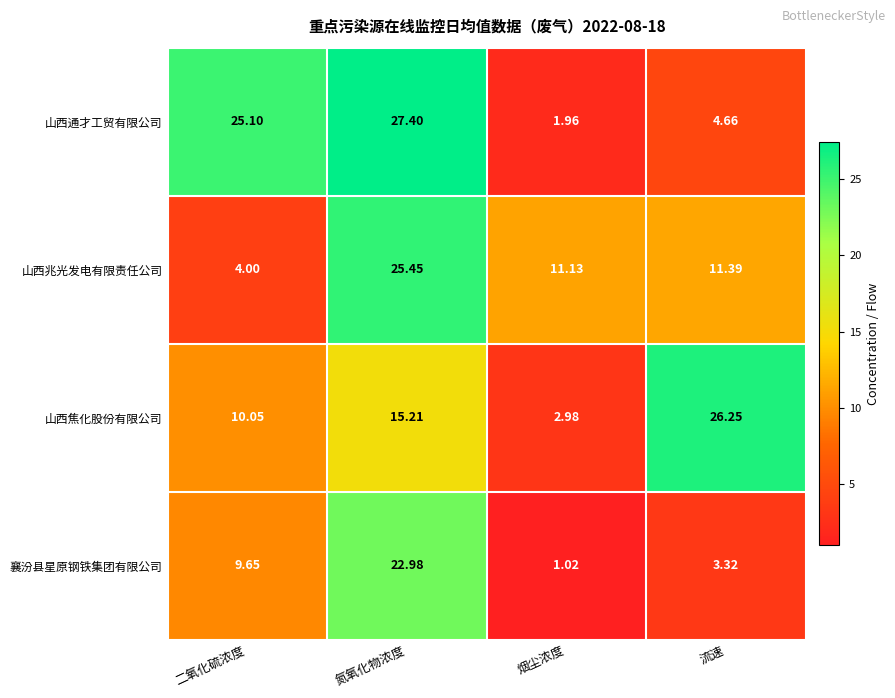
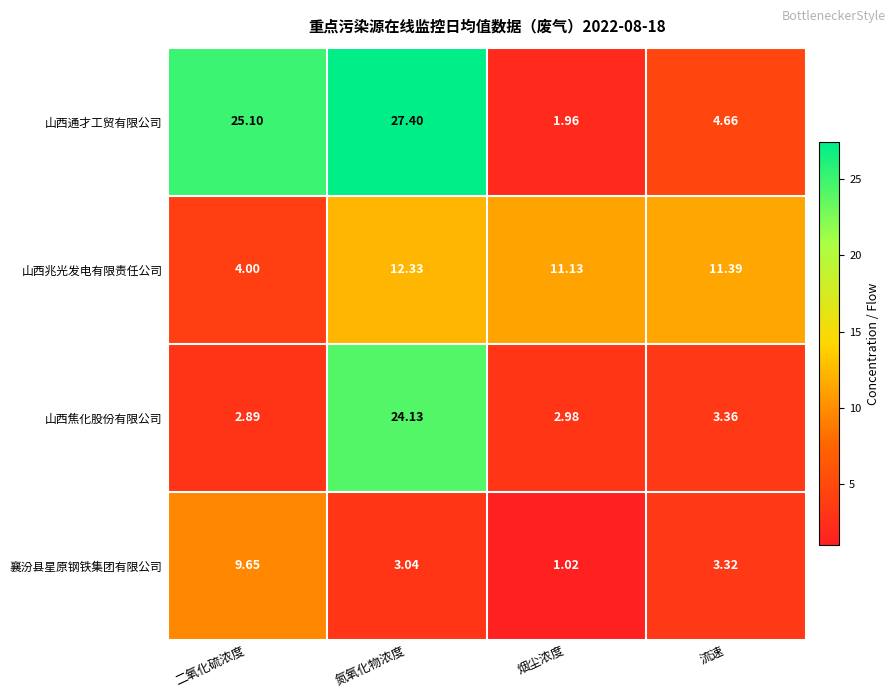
山西兆光发电有限责任公司, 氮氧化物浓度: 25.45 -> 12.33
山西焦化股份有限公司, 二氧化硫浓度: 10.05 -> 2.89
山西焦化股份有限公司, 氮氧化物浓度: 15.21 -> 24.13
山西焦化股份有限公司, 流速: 26.25 -> 3.36
襄汾县星原钢铁集团有限公司, 氮氧化物浓度: 22.98 -> 3.04
